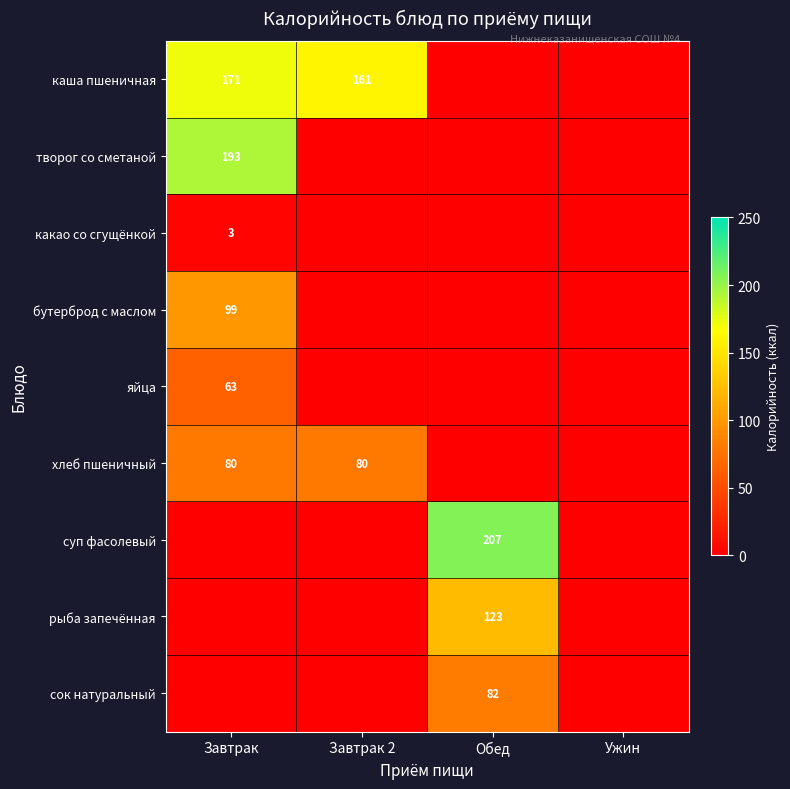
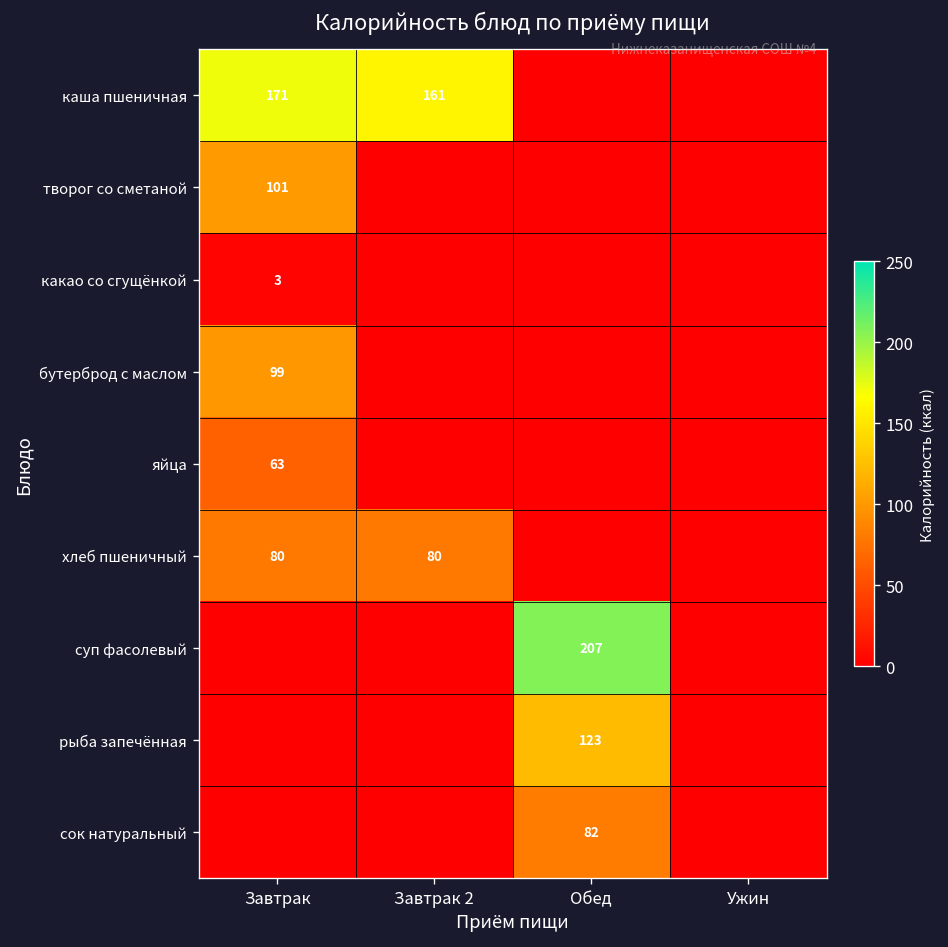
творог со сметаной, Завтрак: 193 -> 101
